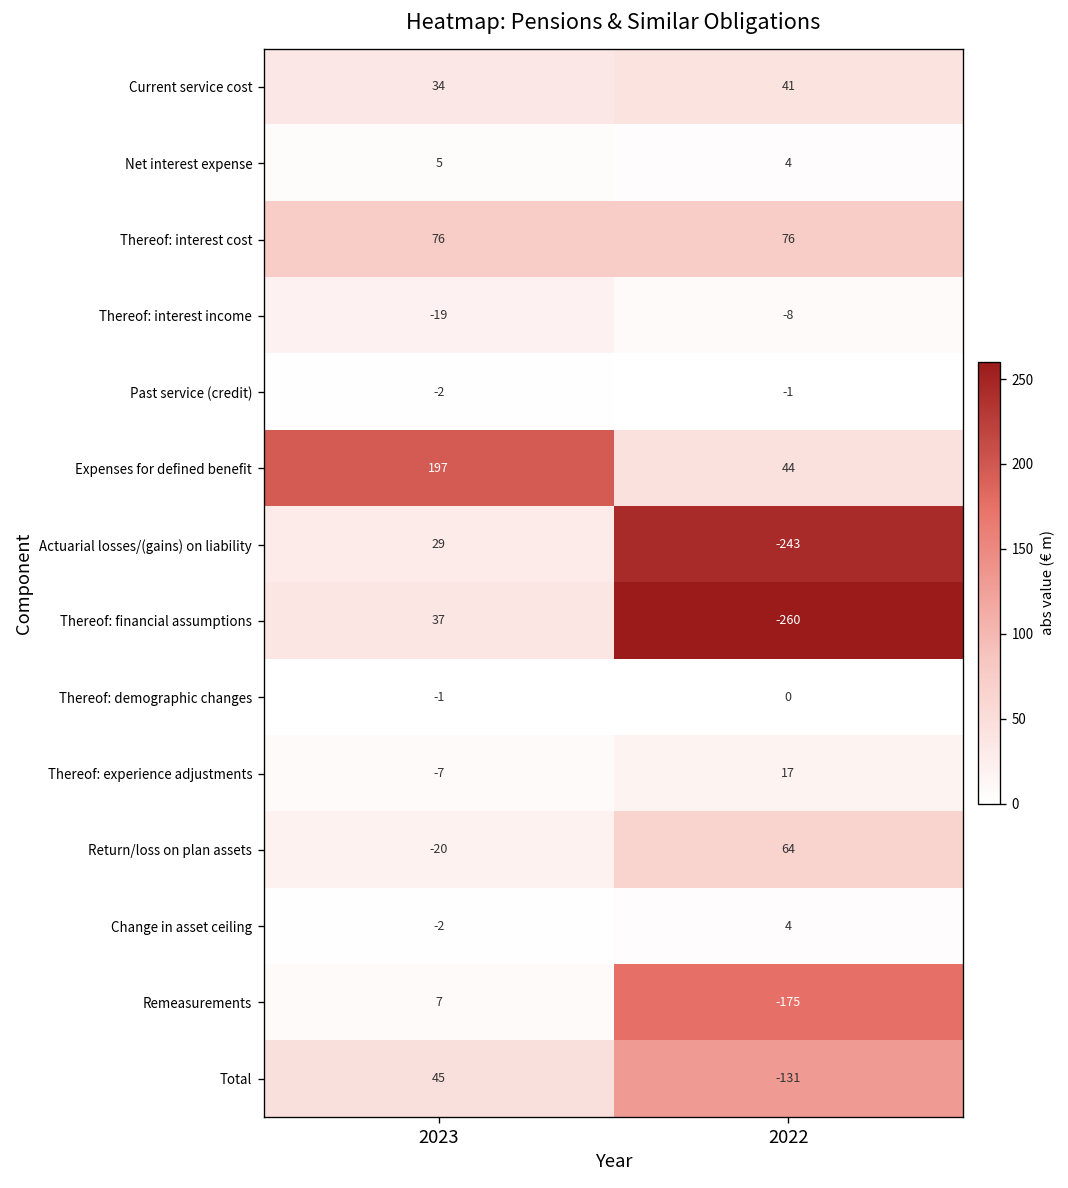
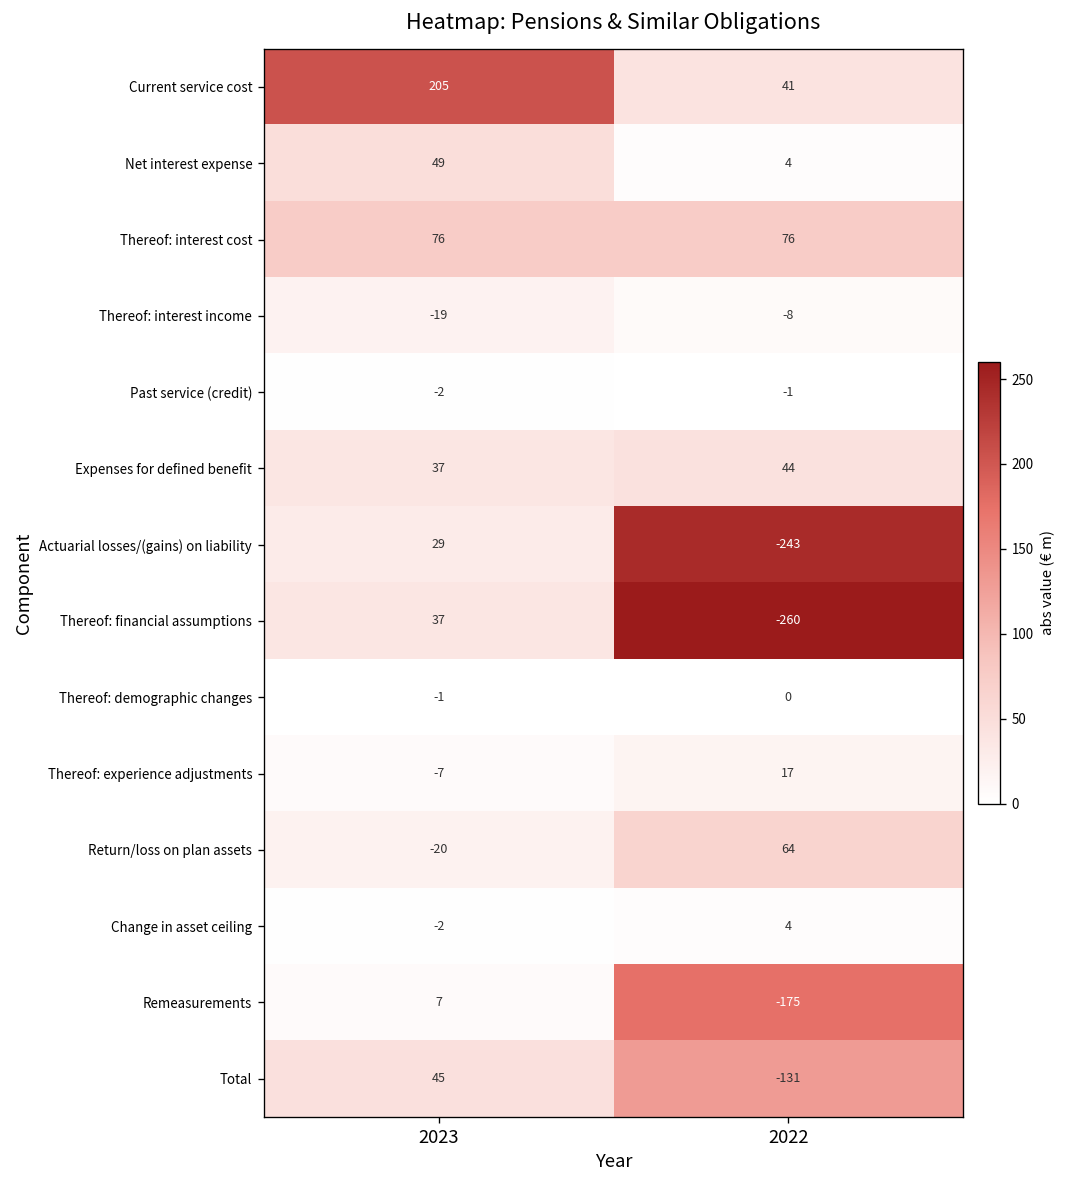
Current service cost, 2023: 34 -> 205
Net interest expense, 2023: 5 -> 49
Expenses for defined benefit, 2023: 197 -> 37
